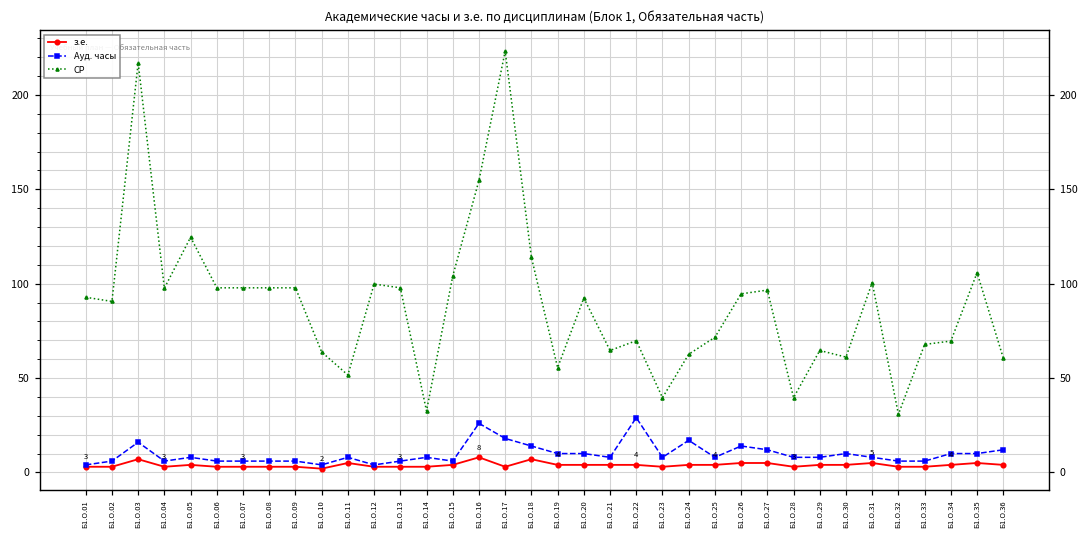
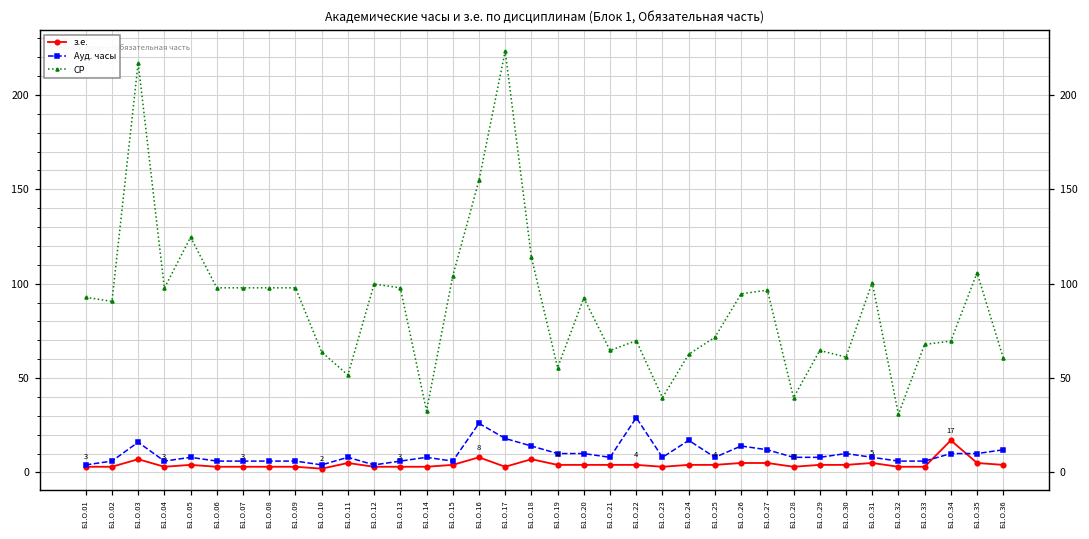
з.е., Б1.О.34: 4 -> 17
